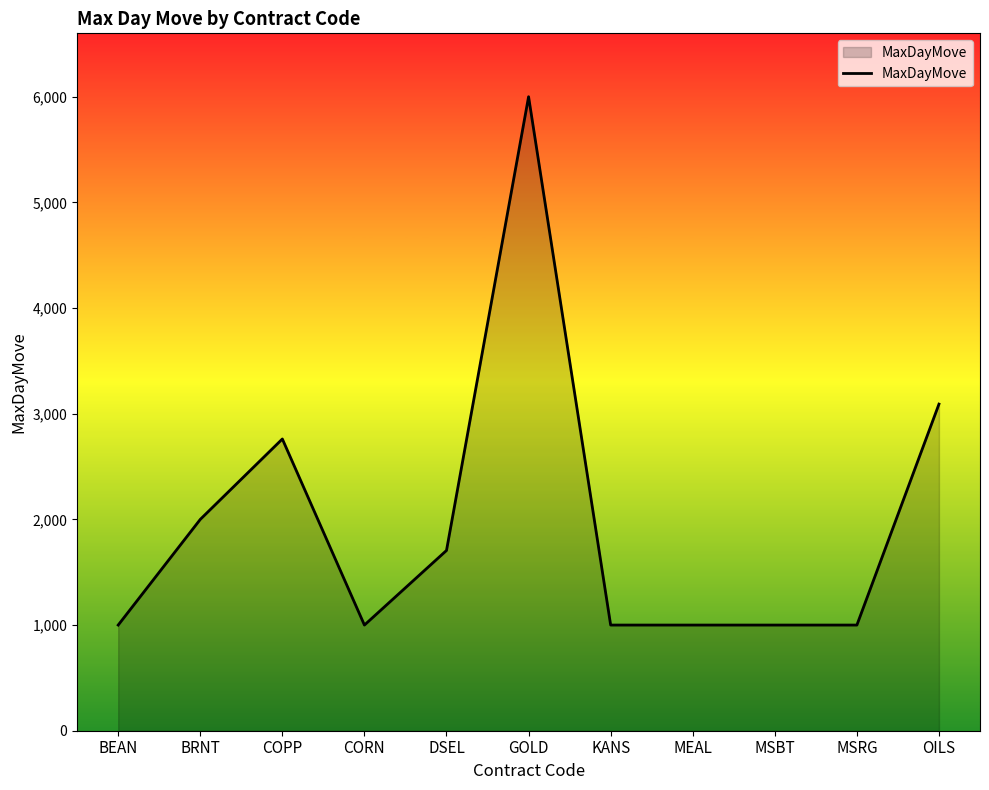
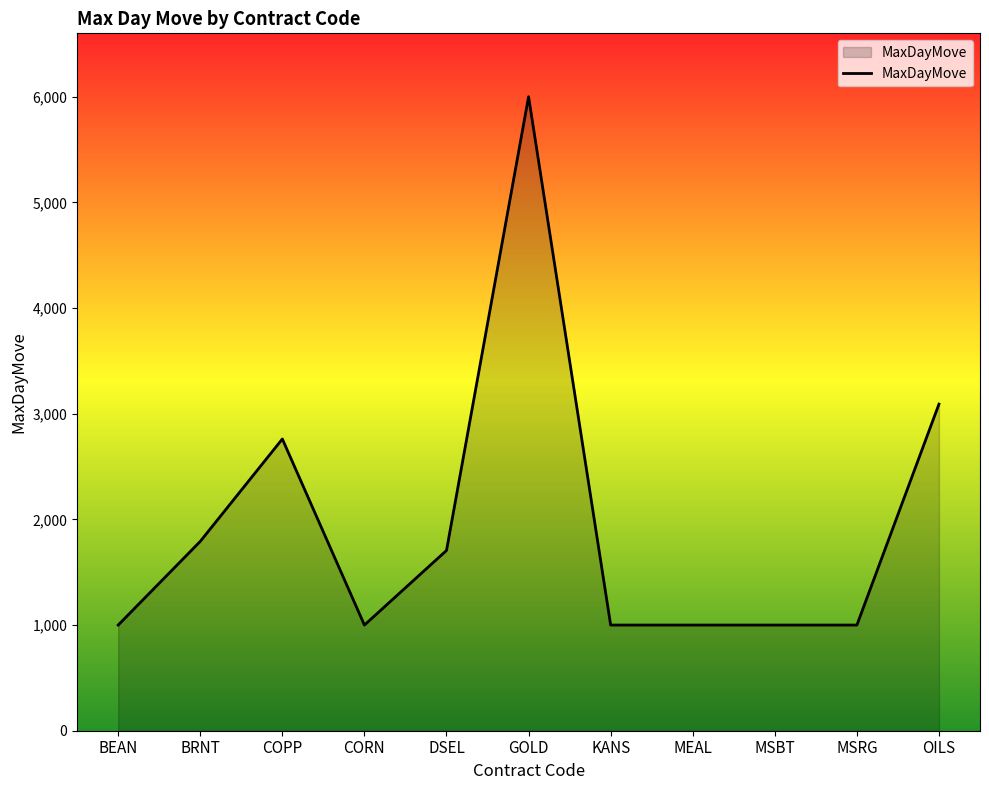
BRNT: 2,000 -> 1,790
